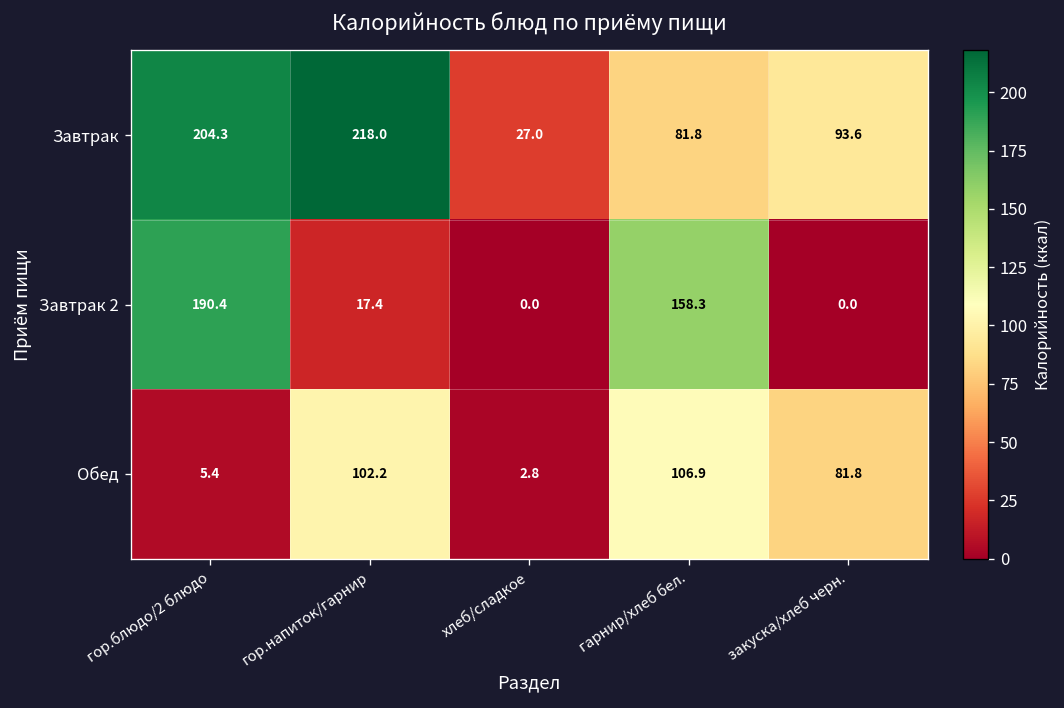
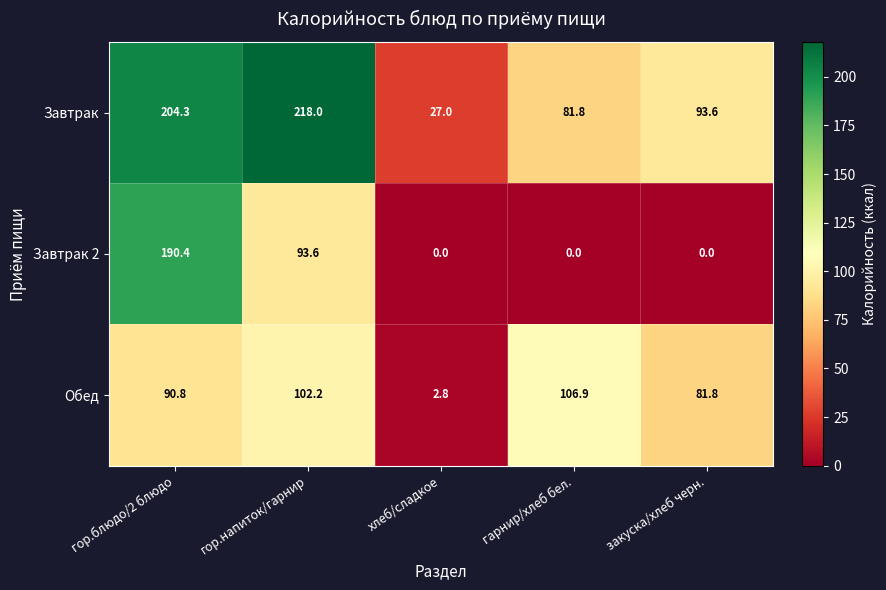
Завтрак 2, гор.напиток/гарнир: 17.4 -> 93.6
Завтрак 2, гарнир/хлеб бел.: 158.3 -> 0.0
Обед, гор.блюдо/2 блюдо: 5.4 -> 90.8
